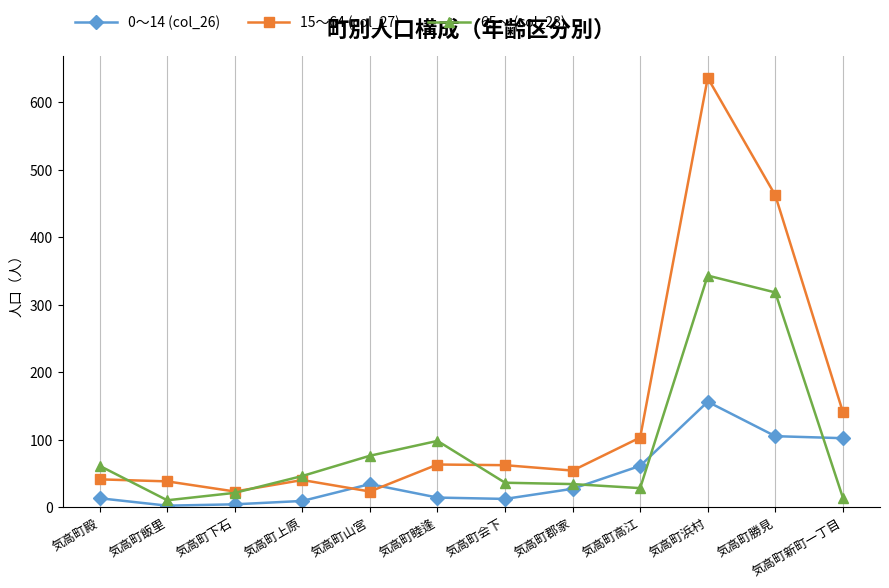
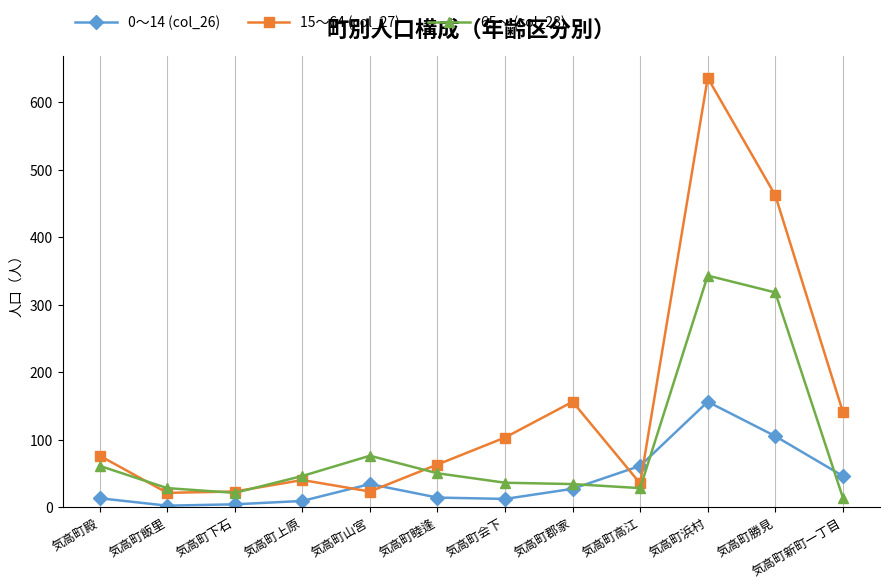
15～64 (col_27), 気高町殿: 40 -> 80
15～64 (col_27), 気高町飯里: 40 -> 20
65～ (col_28), 気高町飯里: 10 -> 30
65～ (col_28), 気高町睦逢: 100 -> 50
15～64 (col_27), 気高町会下: 60 -> 100
15～64 (col_27), 気高町郡家: 50 -> 160
15～64 (col_27), 気高町高江: 100 -> 40
0～14 (col_26), 気高町新町一丁目: 100 -> 50
